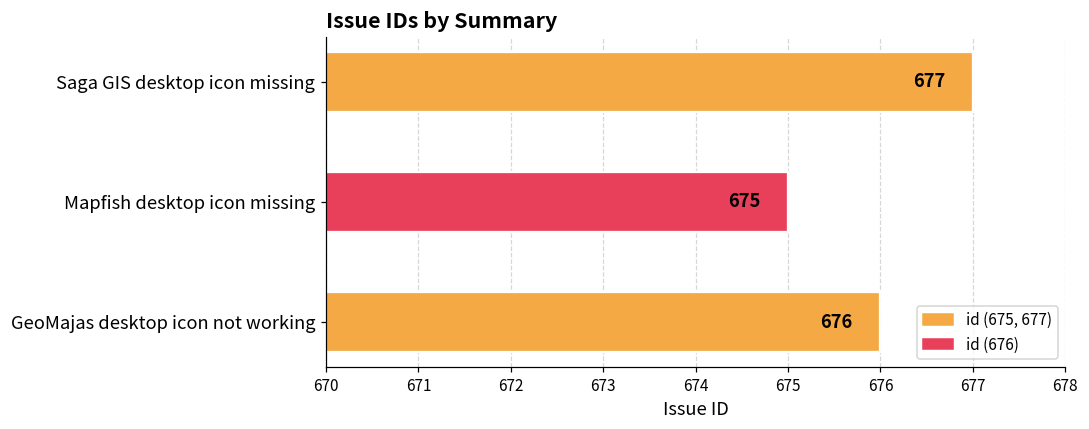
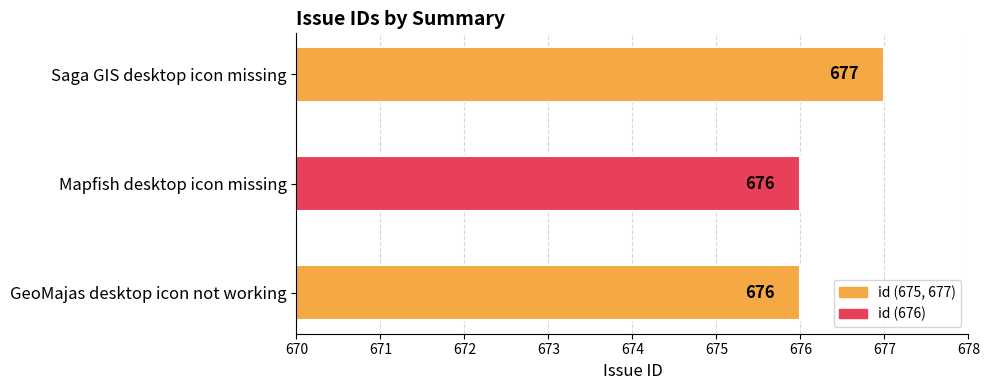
Mapfish desktop icon missing: 675 -> 676
